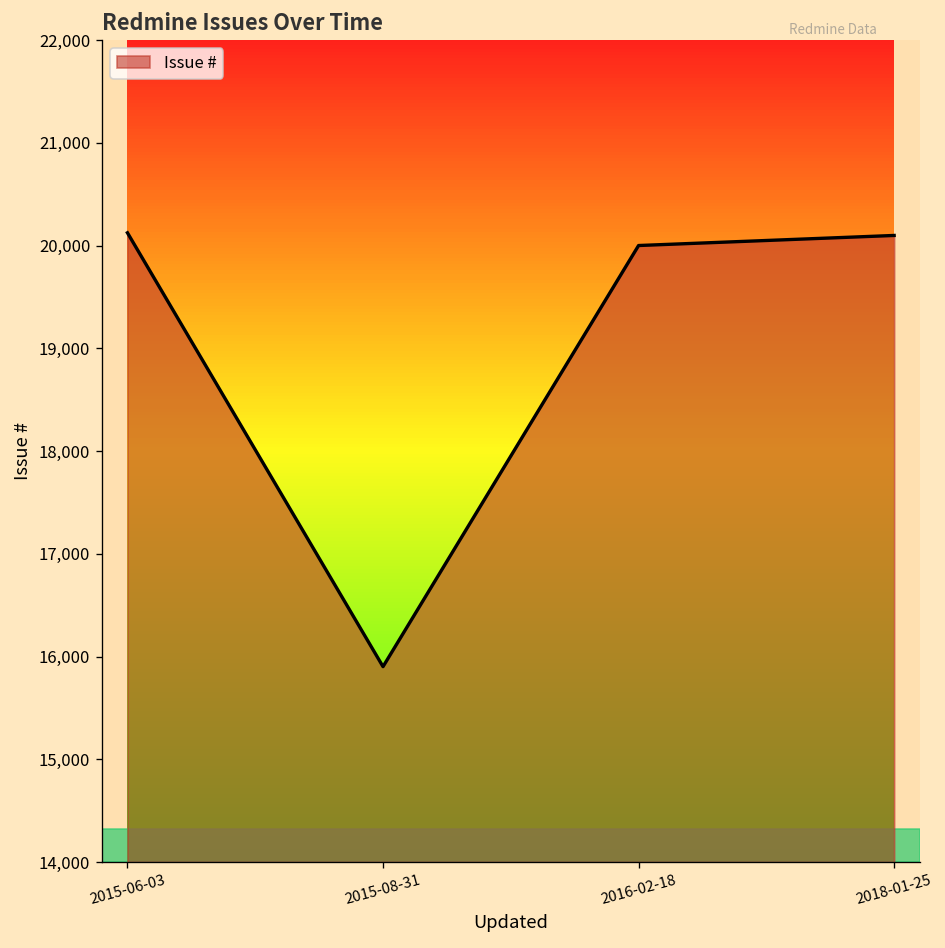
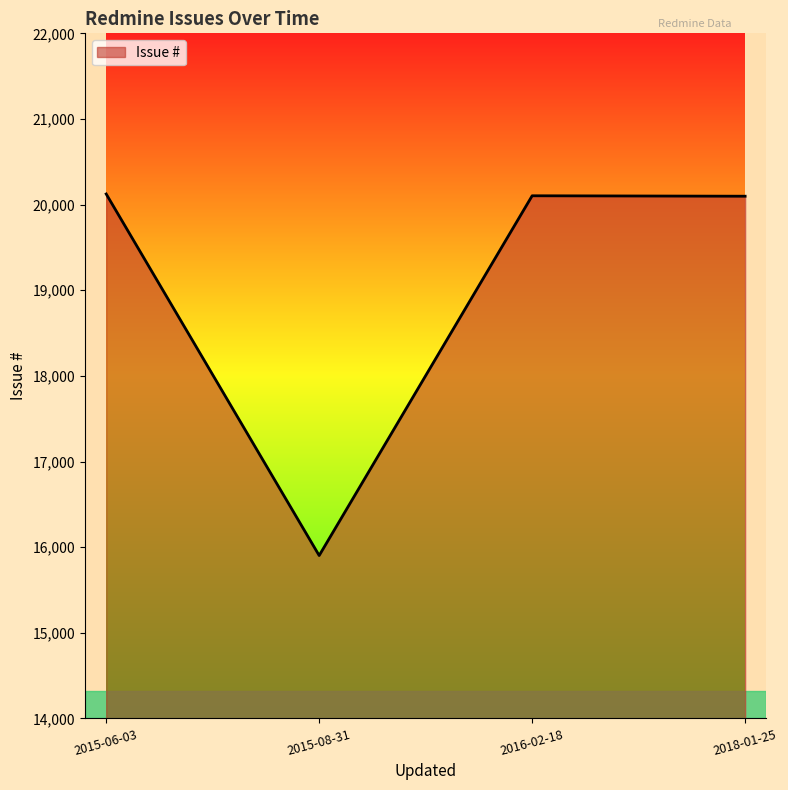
2016-02-18: 20,000 -> 20,100
